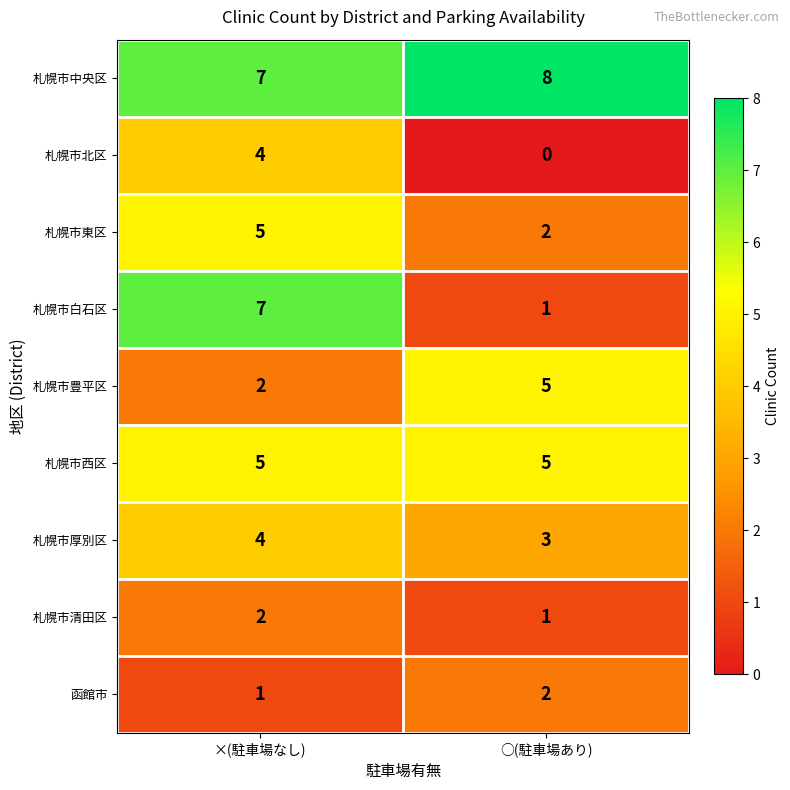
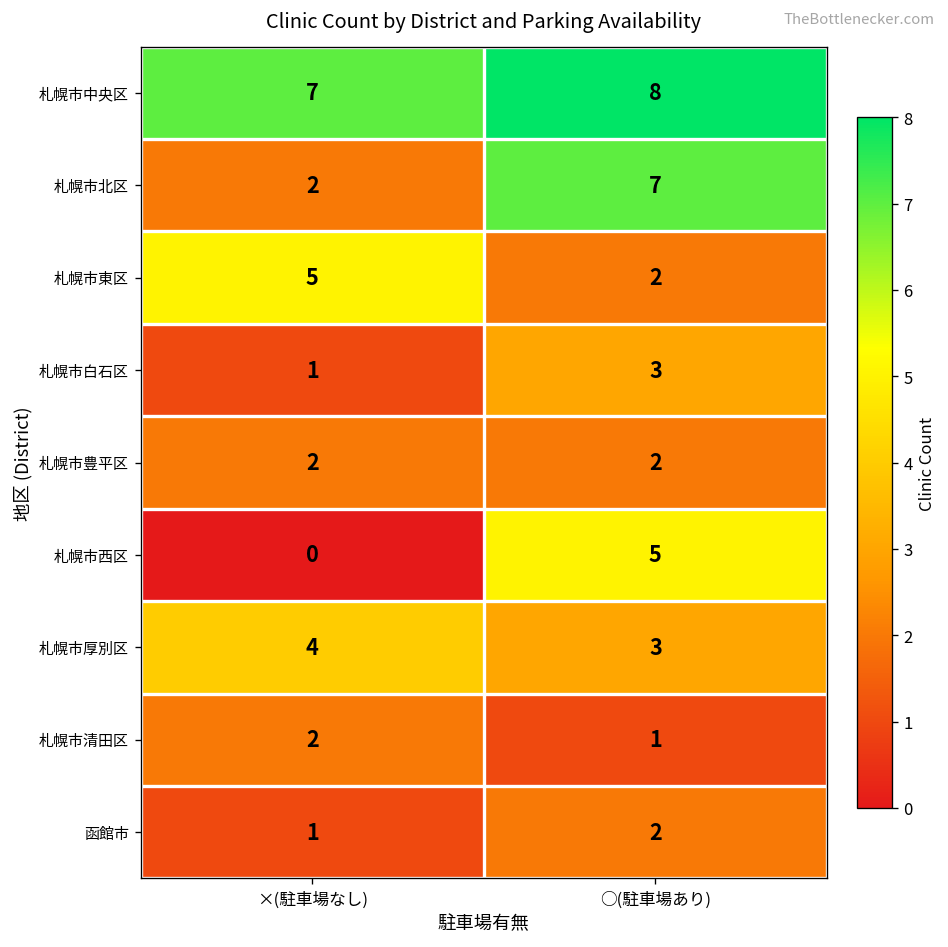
札幌市北区, ×(駐車場なし): 4 -> 2
札幌市北区, ○(駐車場あり): 0 -> 7
札幌市白石区, ×(駐車場なし): 7 -> 1
札幌市白石区, ○(駐車場あり): 1 -> 3
札幌市豊平区, ○(駐車場あり): 5 -> 2
札幌市西区, ×(駐車場なし): 5 -> 0
